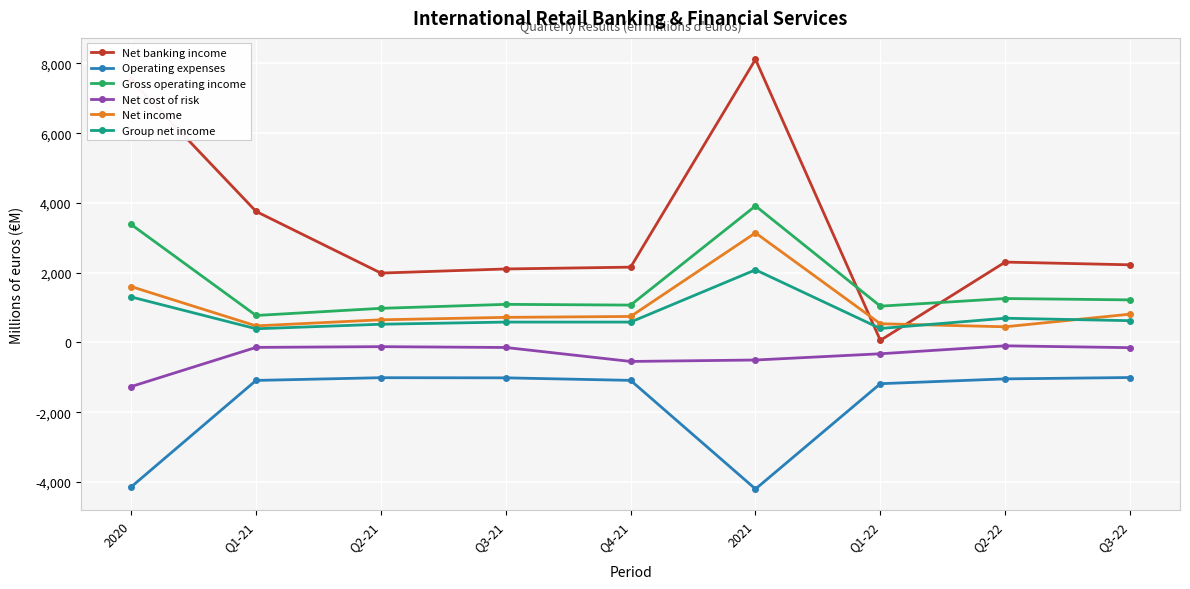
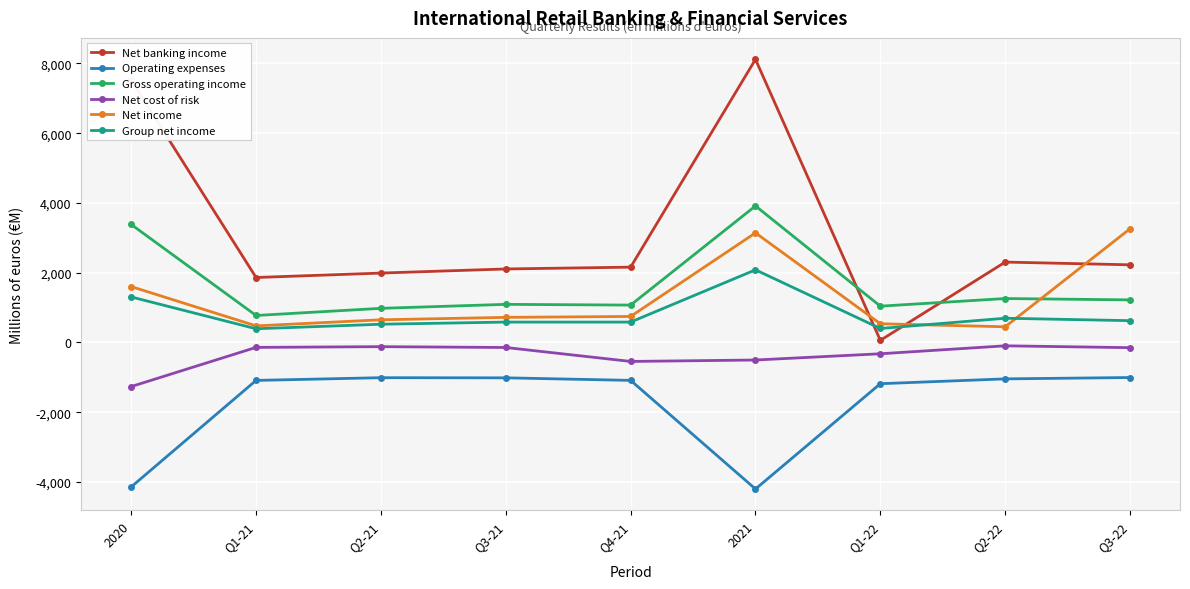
Net banking income, Q1-21: 3,800 -> 1,900
Net income, Q3-22: 800 -> 3,300
